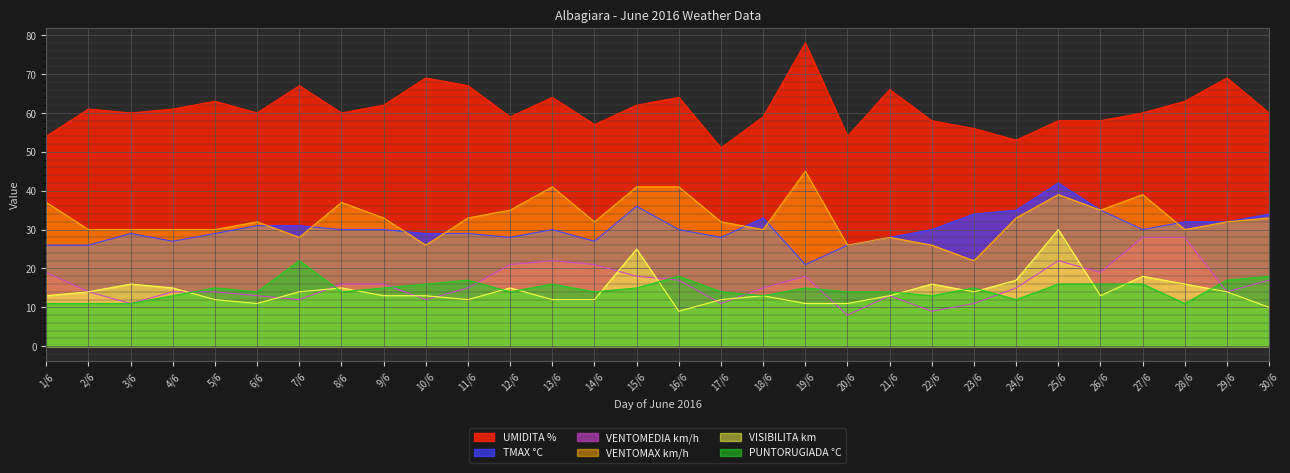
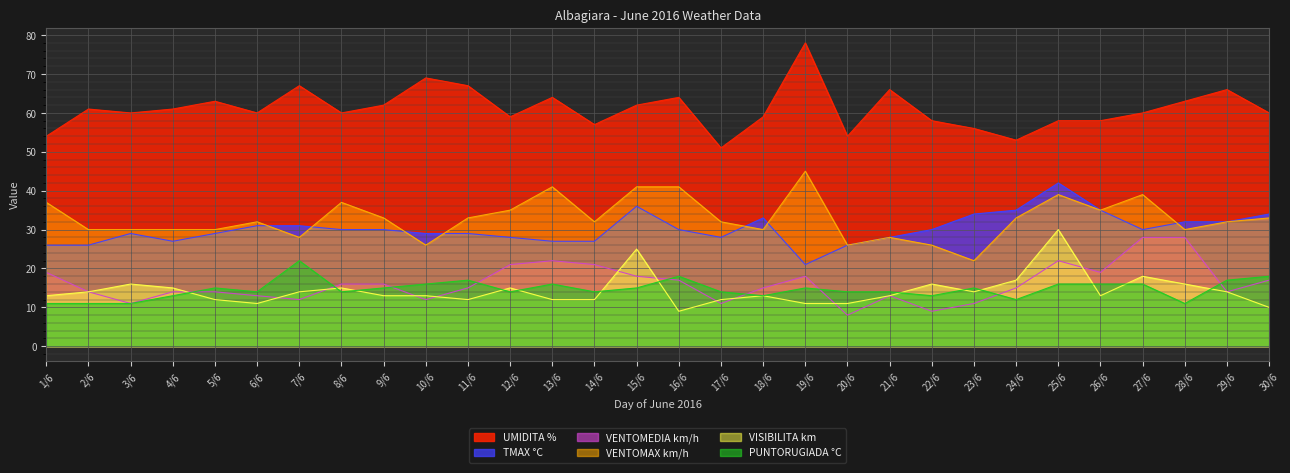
TMAX °C, 13/6: 30 -> 27
UMIDITA %, 29/6: 69 -> 66
